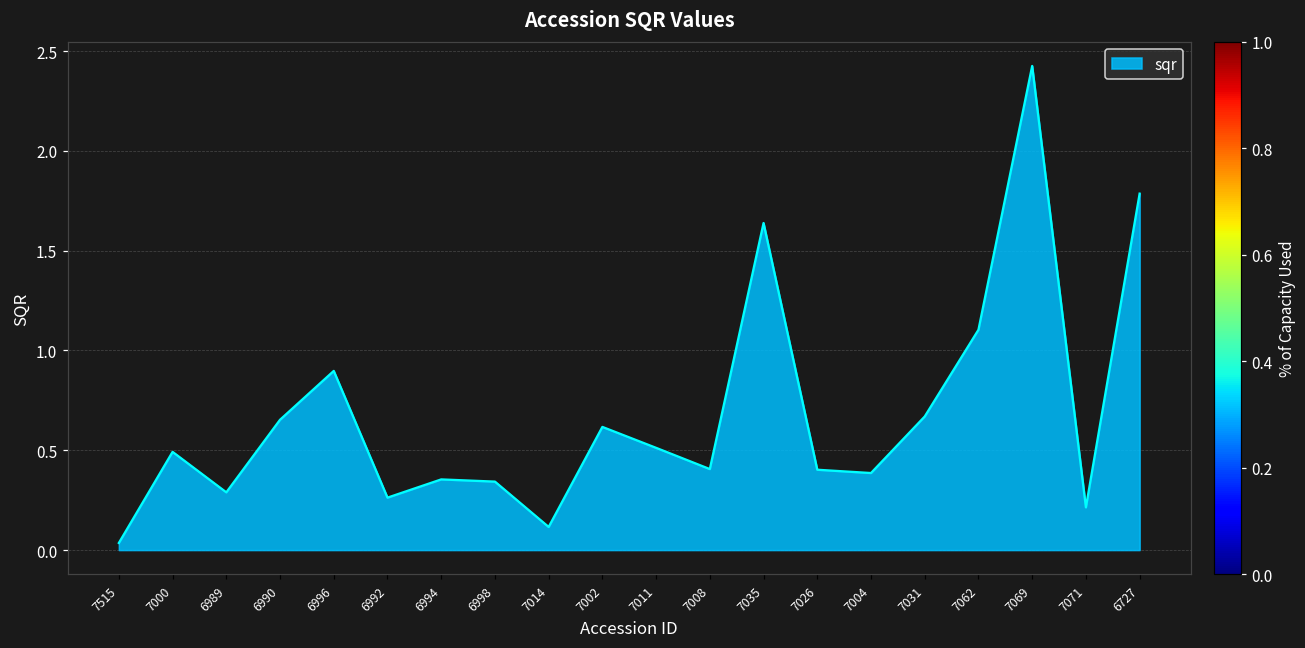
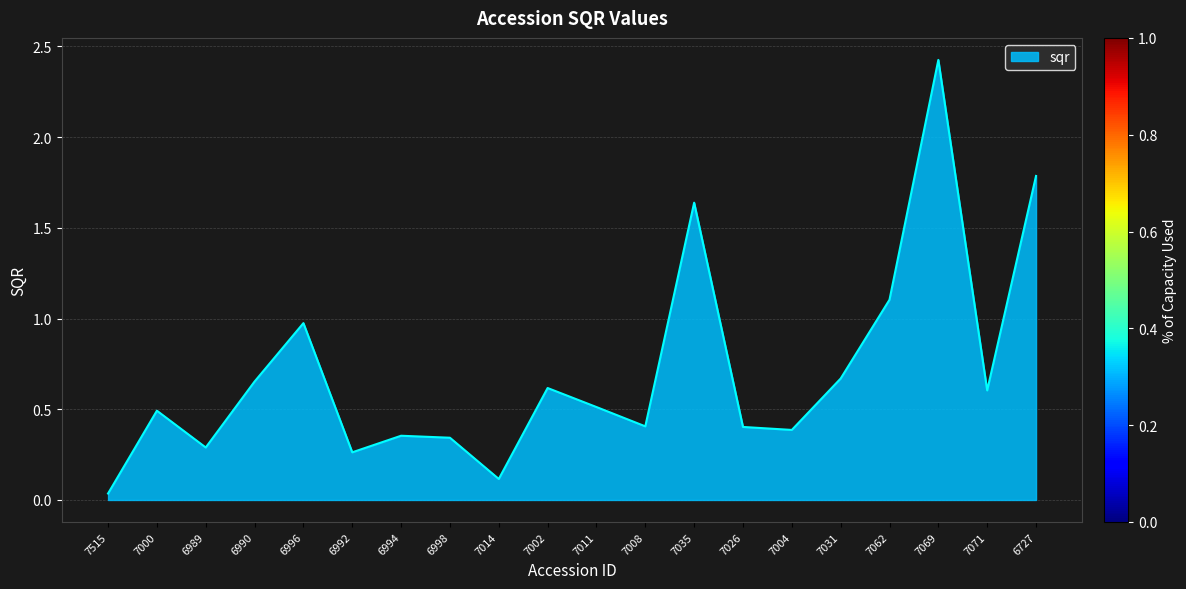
6996: 0.90 -> 0.97
7071: 0.21 -> 0.60
